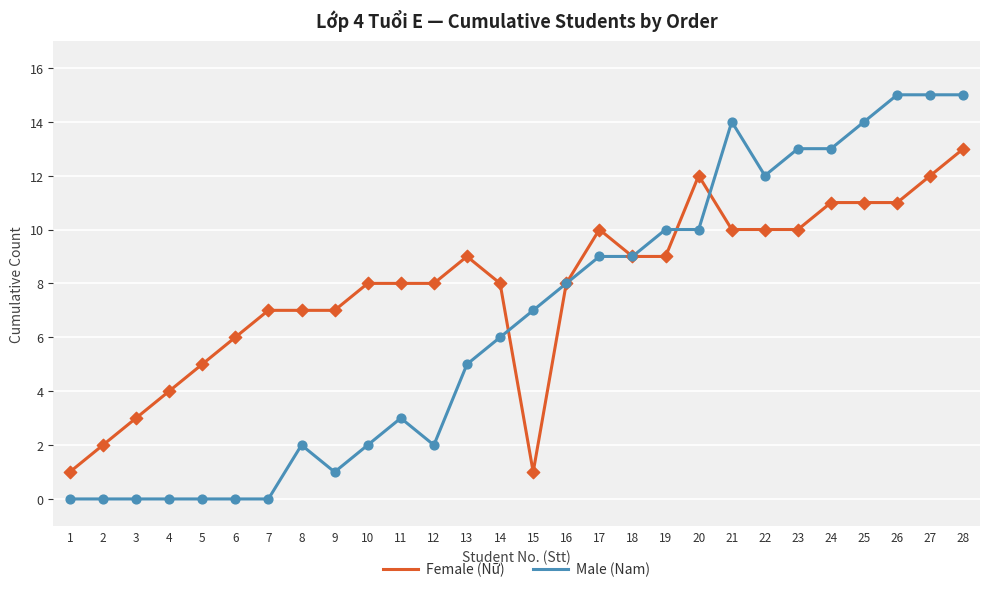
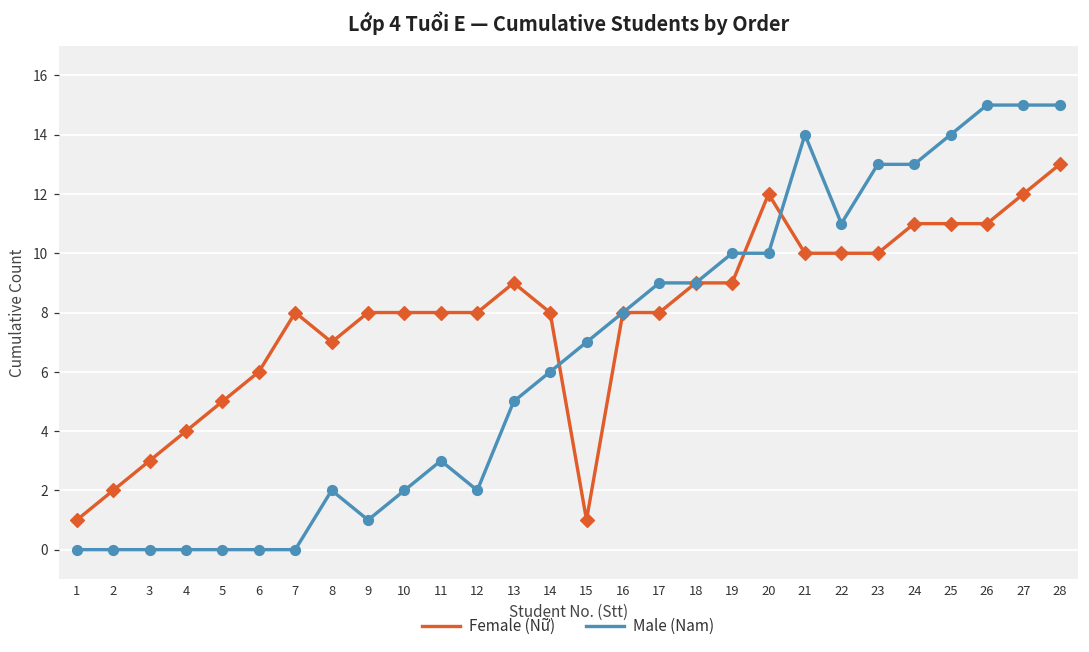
Female (Nữ), 7: 7 -> 8
Female (Nữ), 9: 7 -> 8
Female (Nữ), 17: 10 -> 8
Male (Nam), 22: 12 -> 11
